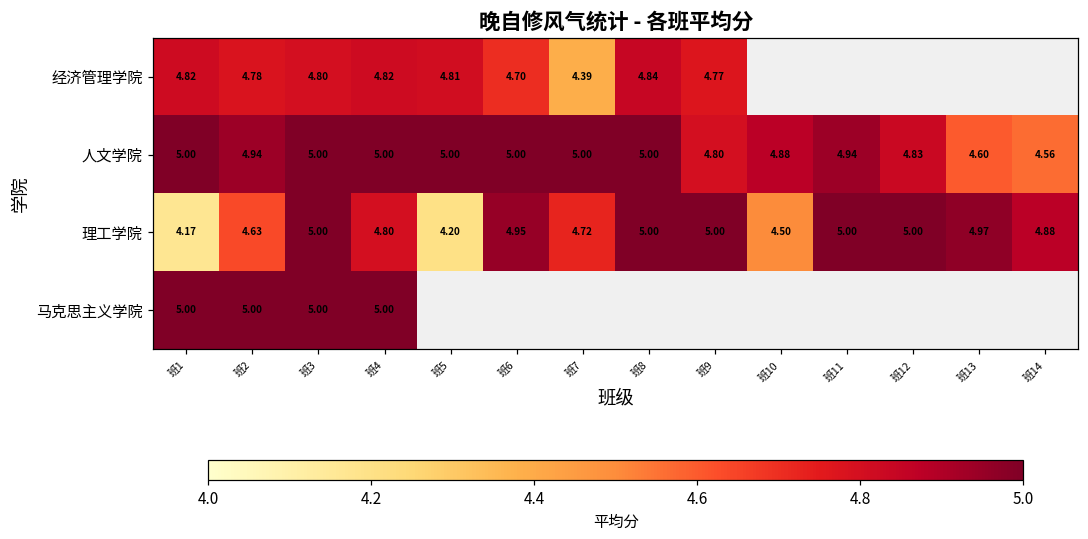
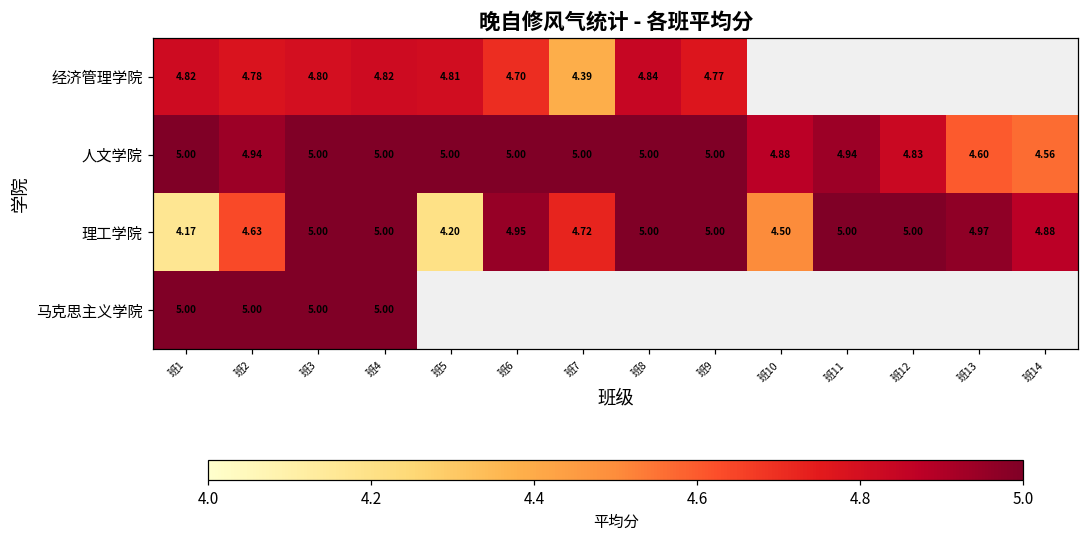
人文学院, 班9: 4.80 -> 5.00
理工学院, 班4: 4.80 -> 5.00
